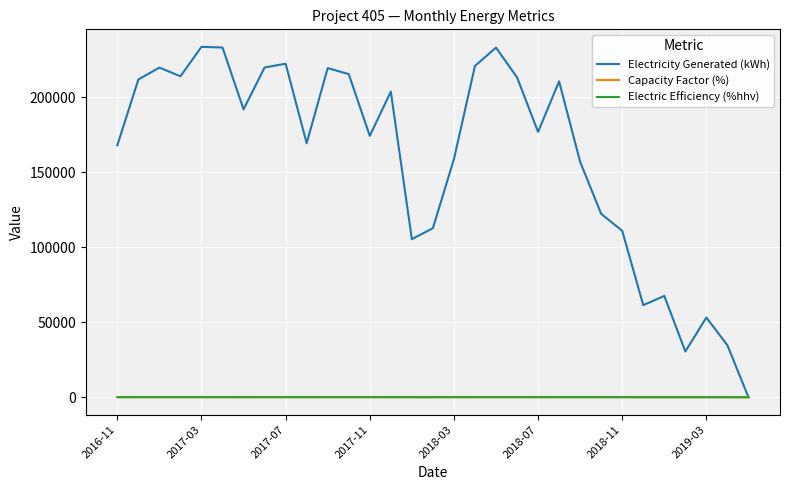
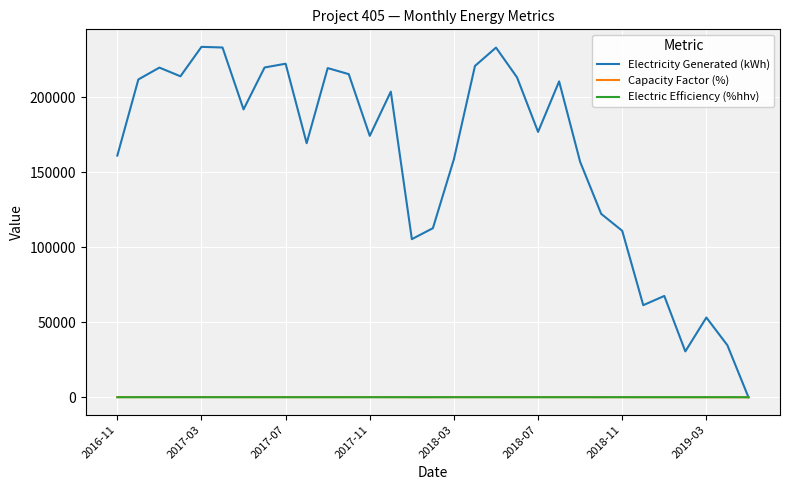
Electricity Generated (kWh), 2016-11: 168000 -> 161000
